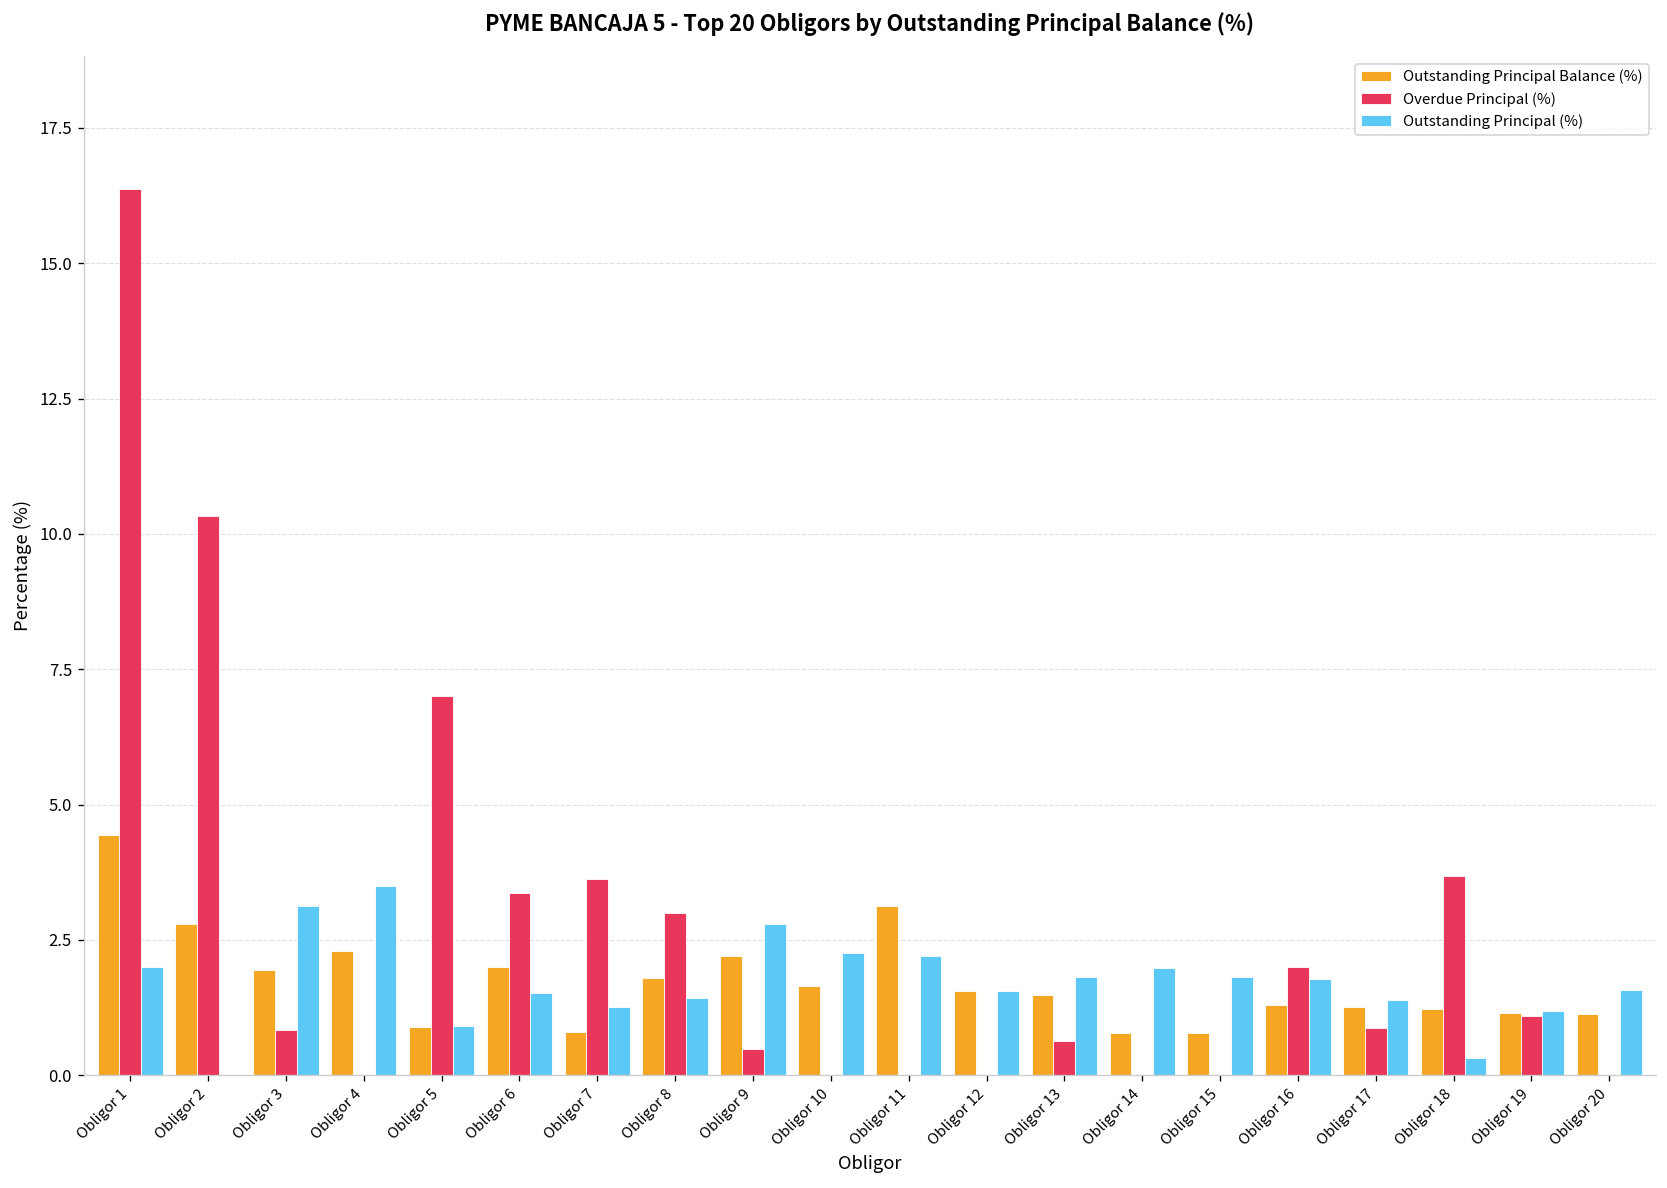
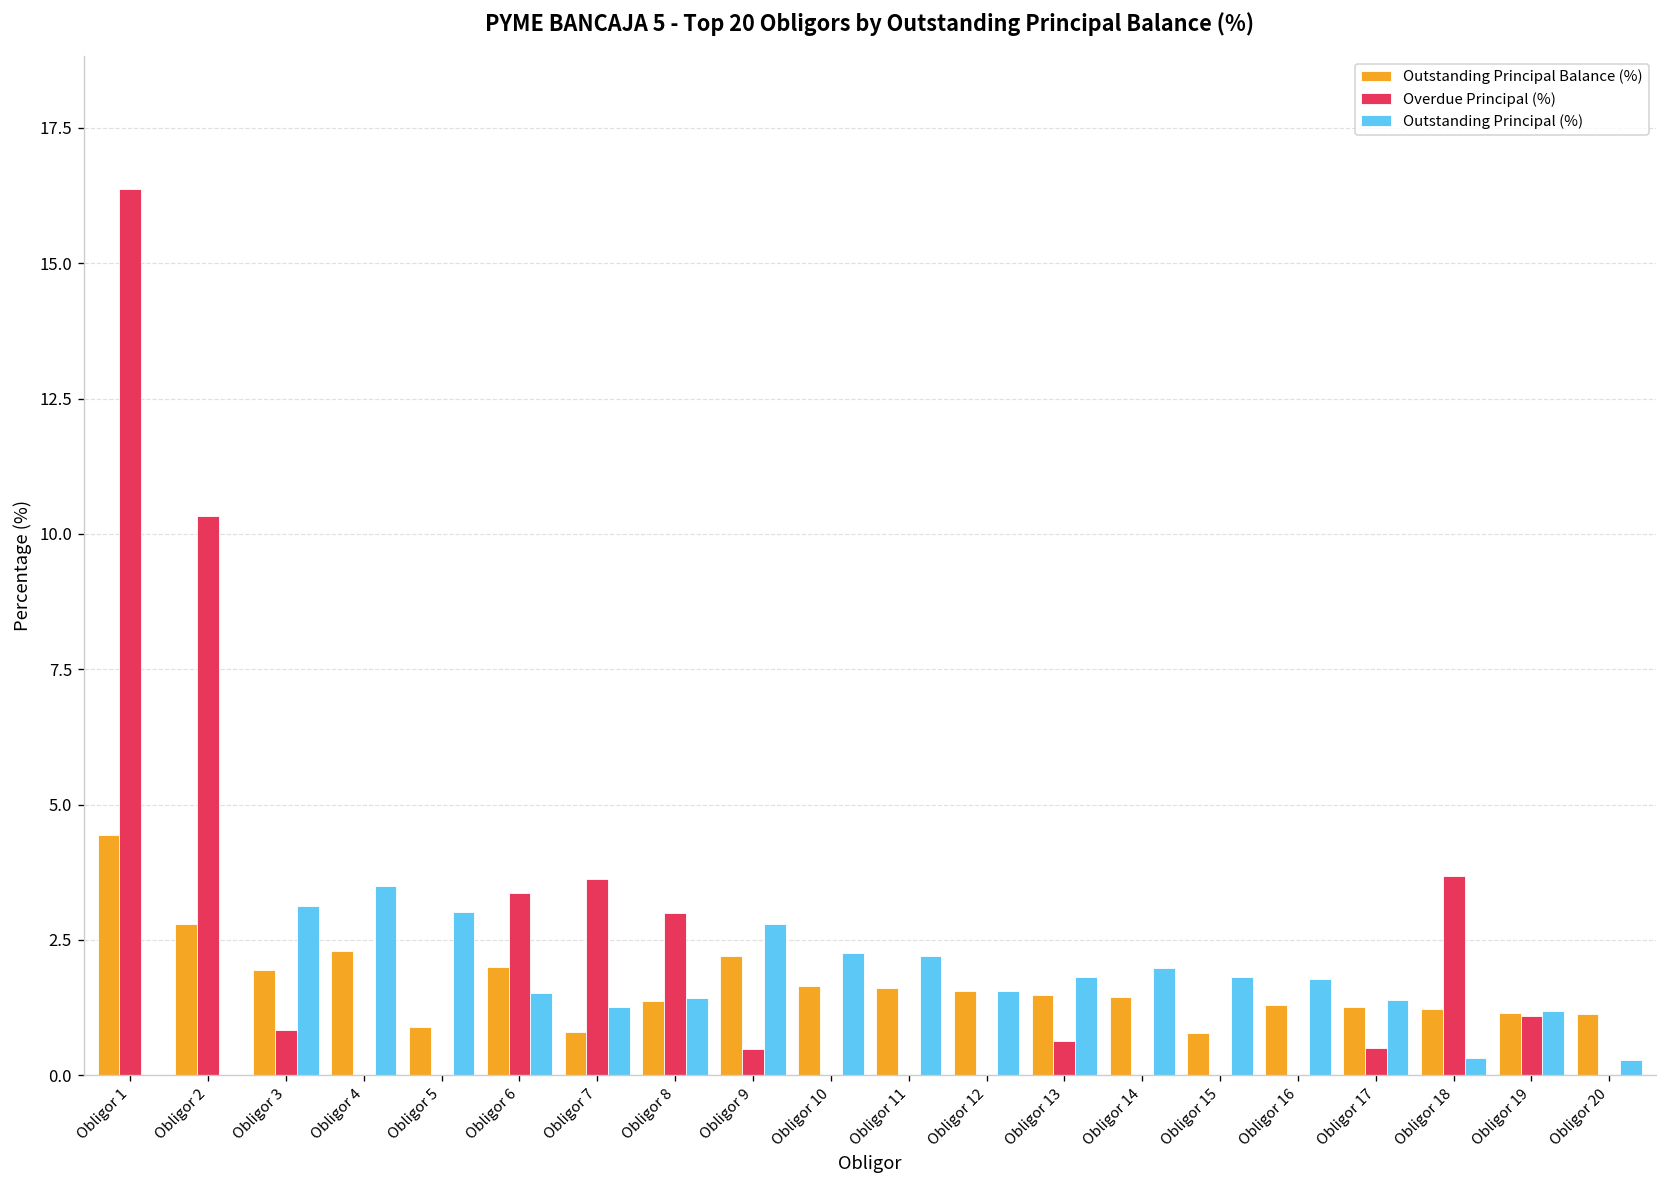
Outstanding Principal (%), Obligor 1: 2 -> 0
Overdue Principal (%), Obligor 5: 7 -> 0
Outstanding Principal (%), Obligor 5: 0.9 -> 3.0
Outstanding Principal Balance (%), Obligor 8: 1.8 -> 1.4
Outstanding Principal Balance (%), Obligor 11: 3.1 -> 1.6
Outstanding Principal Balance (%), Obligor 14: 0.8 -> 1.4
Overdue Principal (%), Obligor 16: 2 -> 0
Overdue Principal (%), Obligor 17: 0.9 -> 0.5
Outstanding Principal (%), Obligor 20: 1.6 -> 0.3
